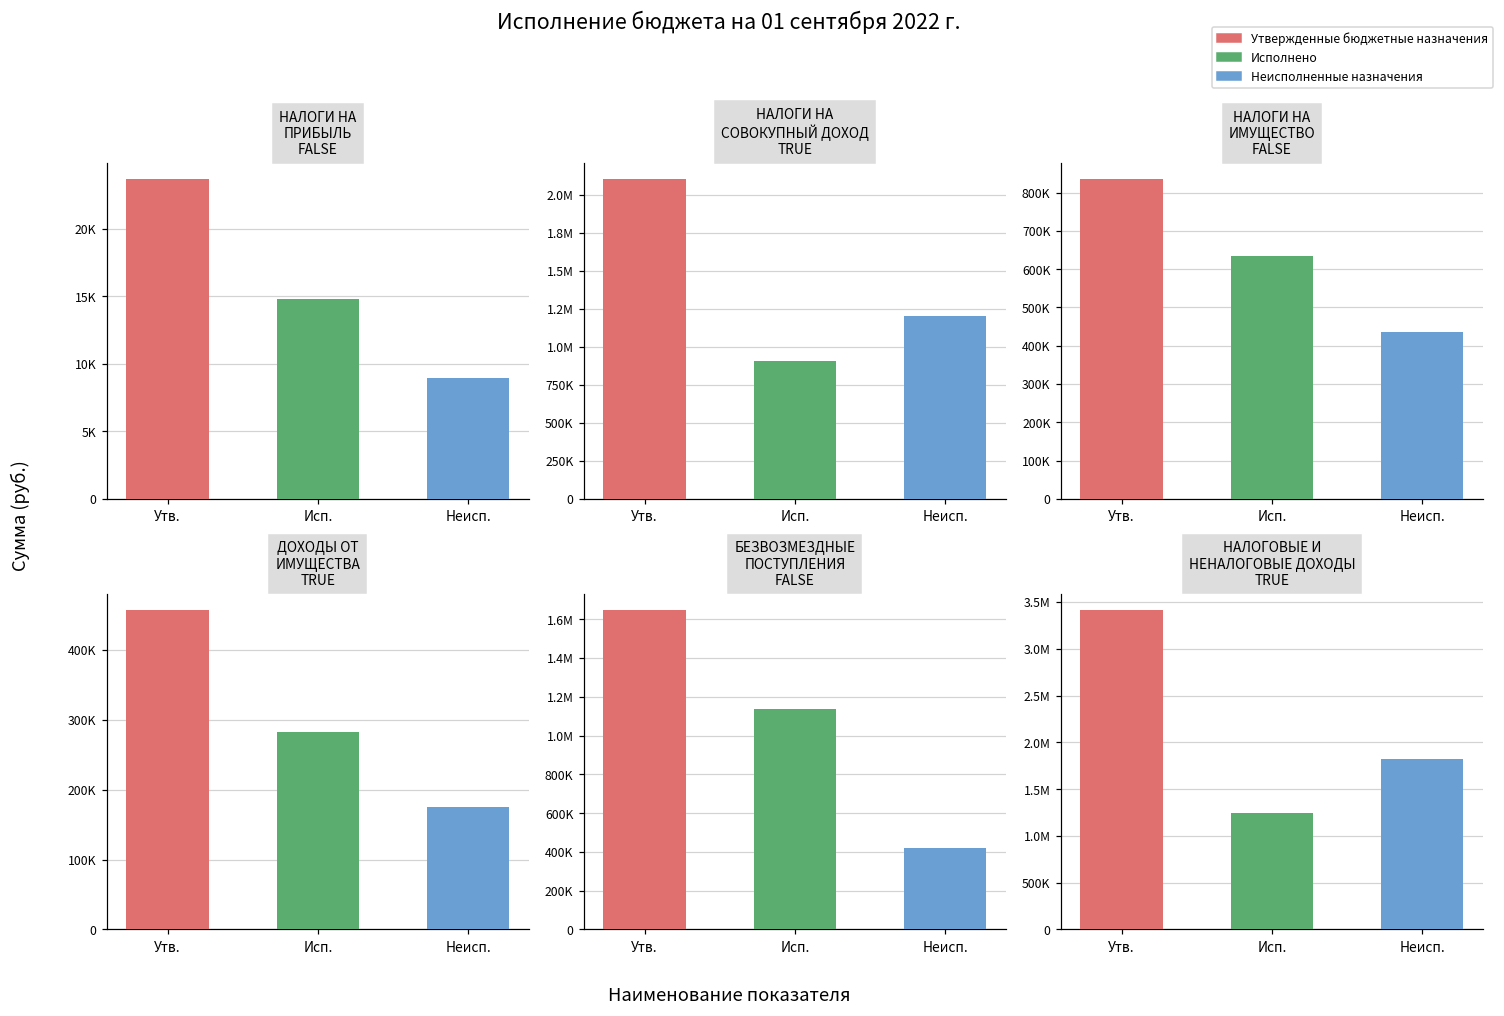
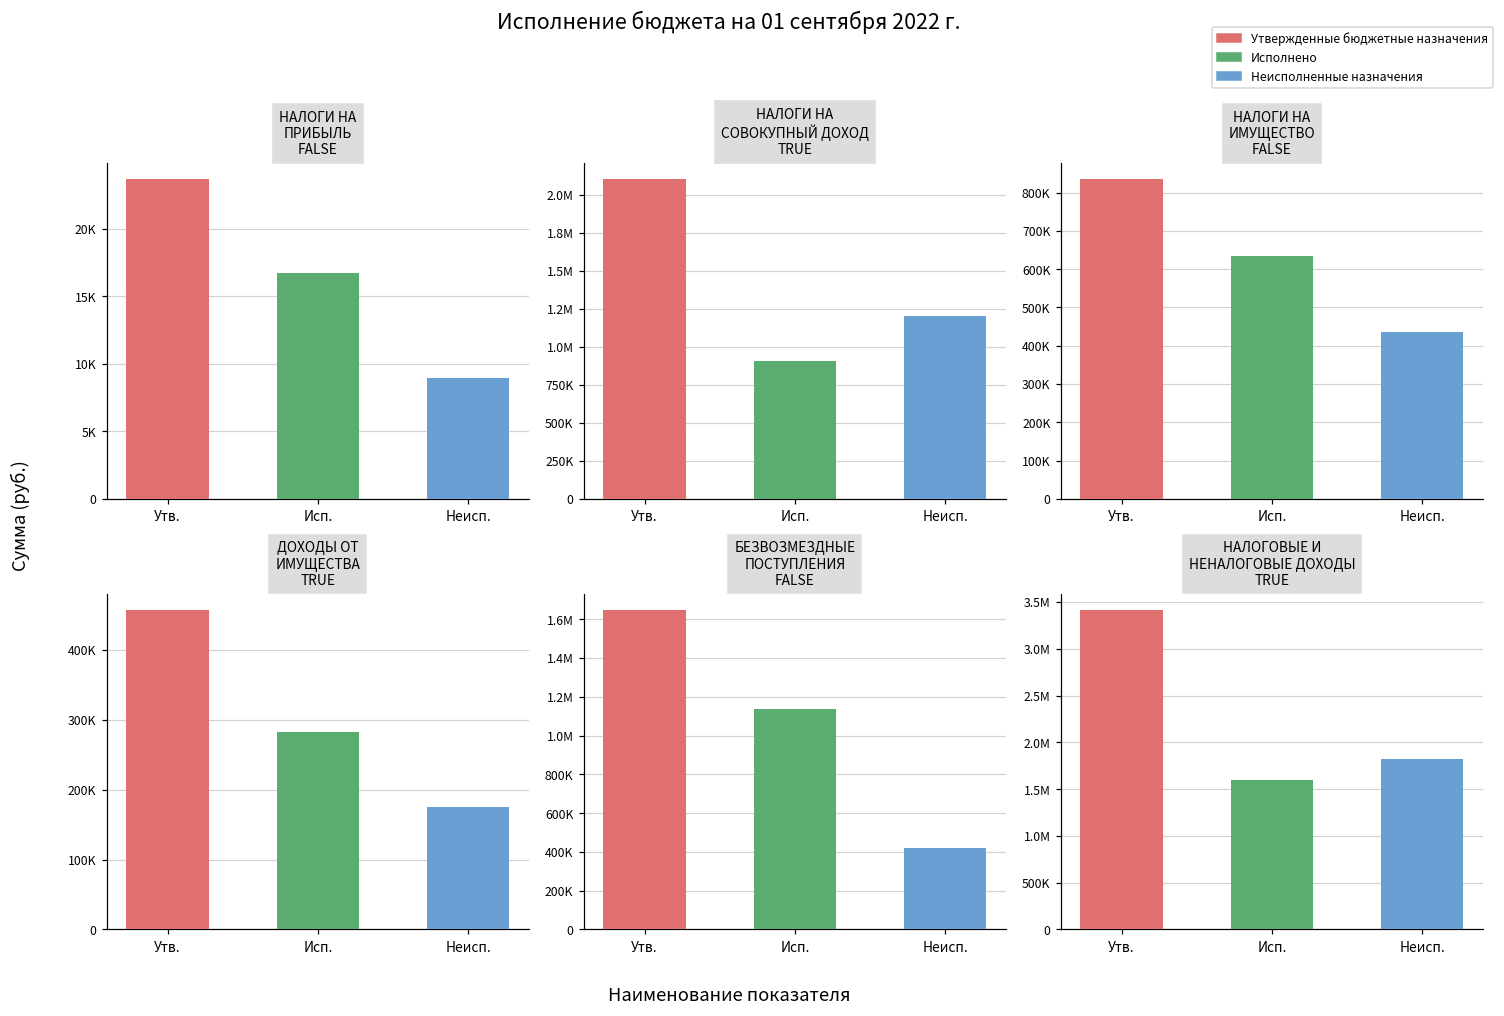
НАЛОГИ НА ПРИБЫЛЬ FALSE, Исп.: 14800 -> 16700
НАЛОГОВЫЕ И НЕНАЛОГОВЫЕ ДОХОДЫ TRUE, Исп.: 1200000 -> 1600000
